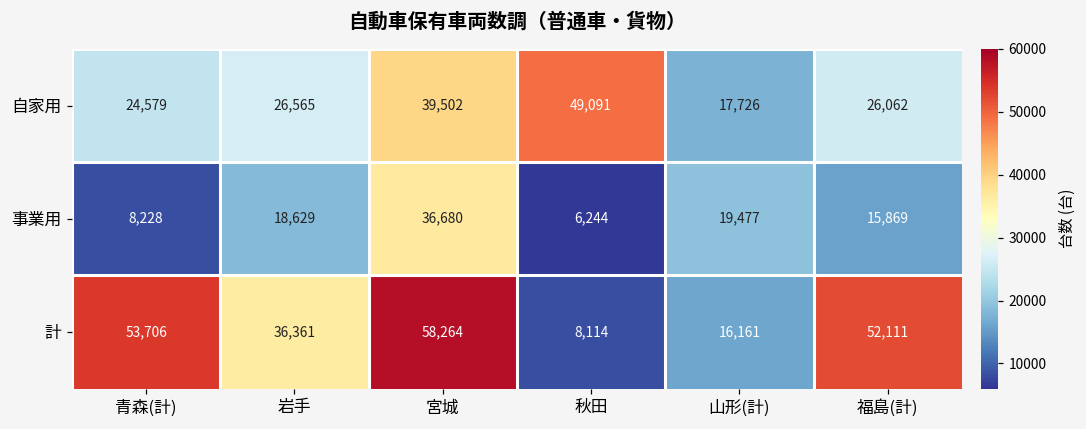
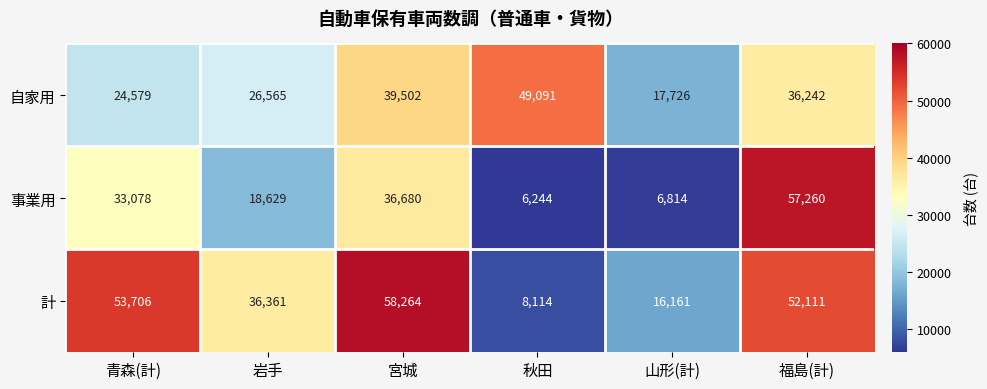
自家用, 福島(計): 26,062 -> 36,242
事業用, 青森(計): 8,228 -> 33,078
事業用, 山形(計): 19,477 -> 6,814
事業用, 福島(計): 15,869 -> 57,260
